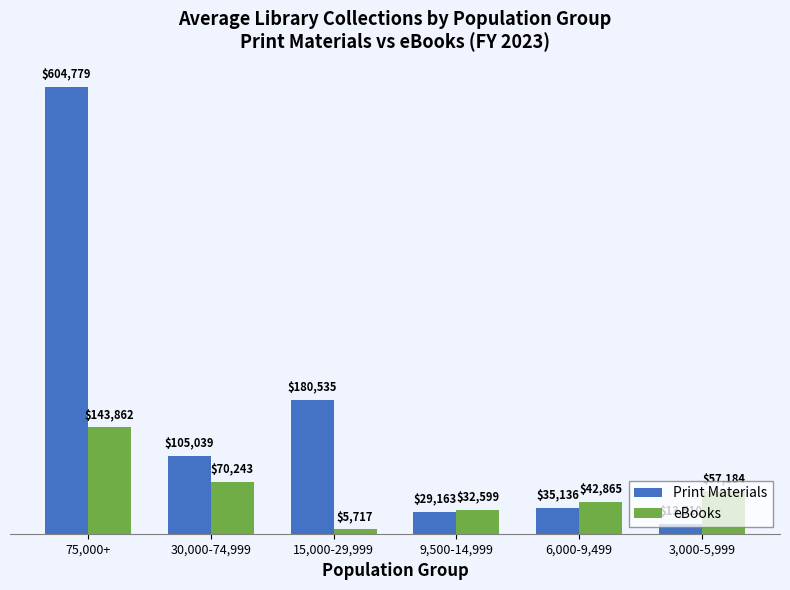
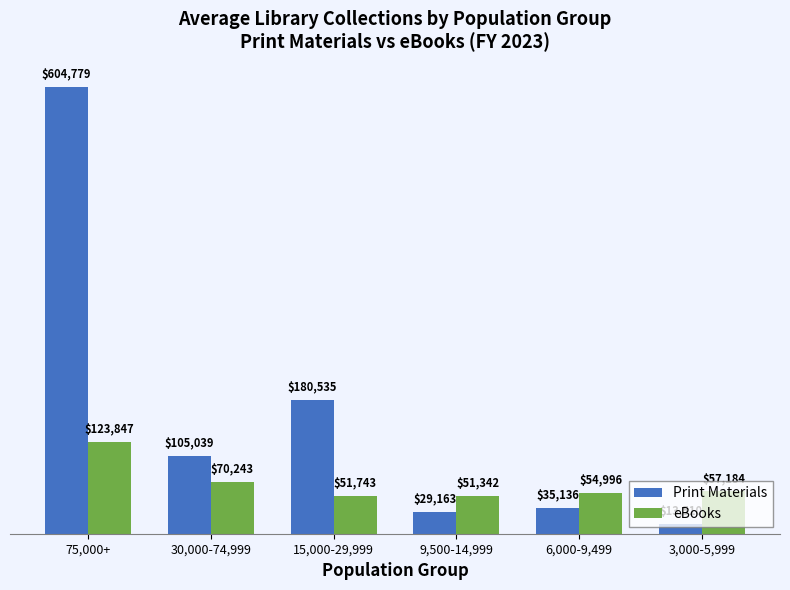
eBooks, 75,000+: $143,862 -> $123,847
eBooks, 15,000-29,999: $5,717 -> $51,743
eBooks, 9,500-14,999: $32,599 -> $51,342
eBooks, 6,000-9,499: $42,865 -> $54,996
